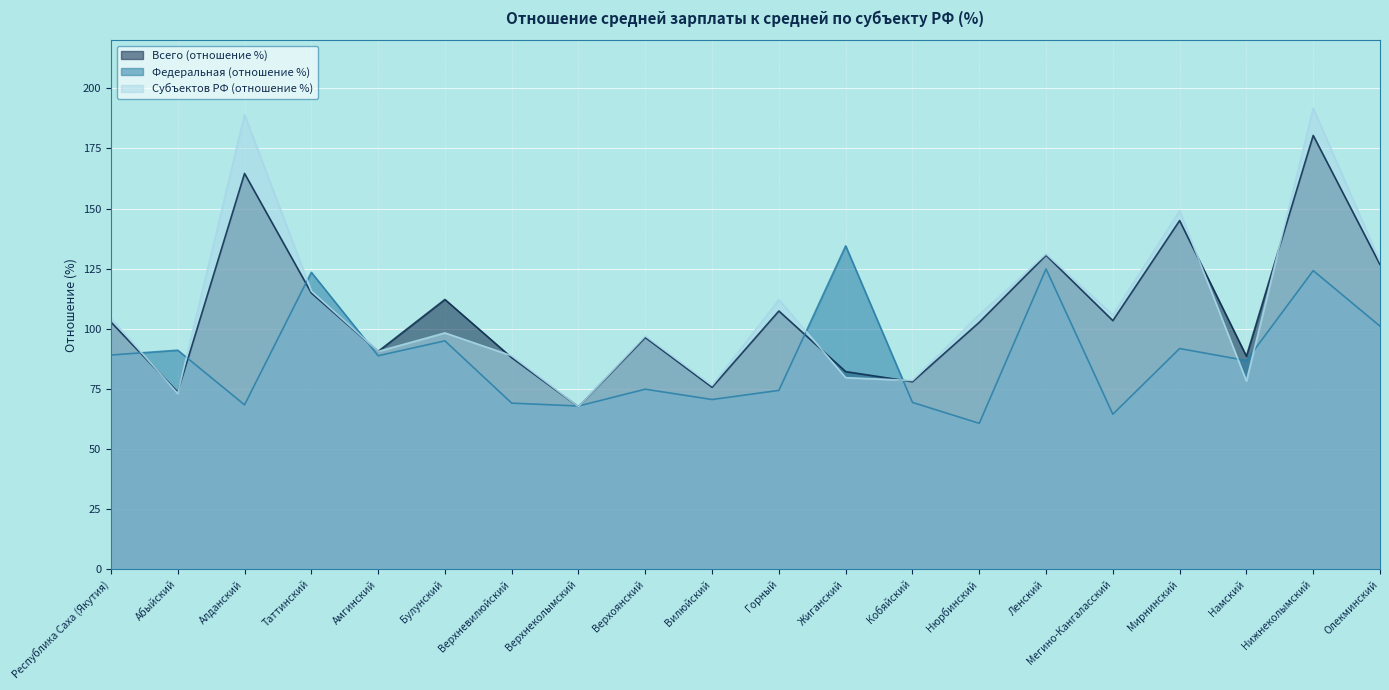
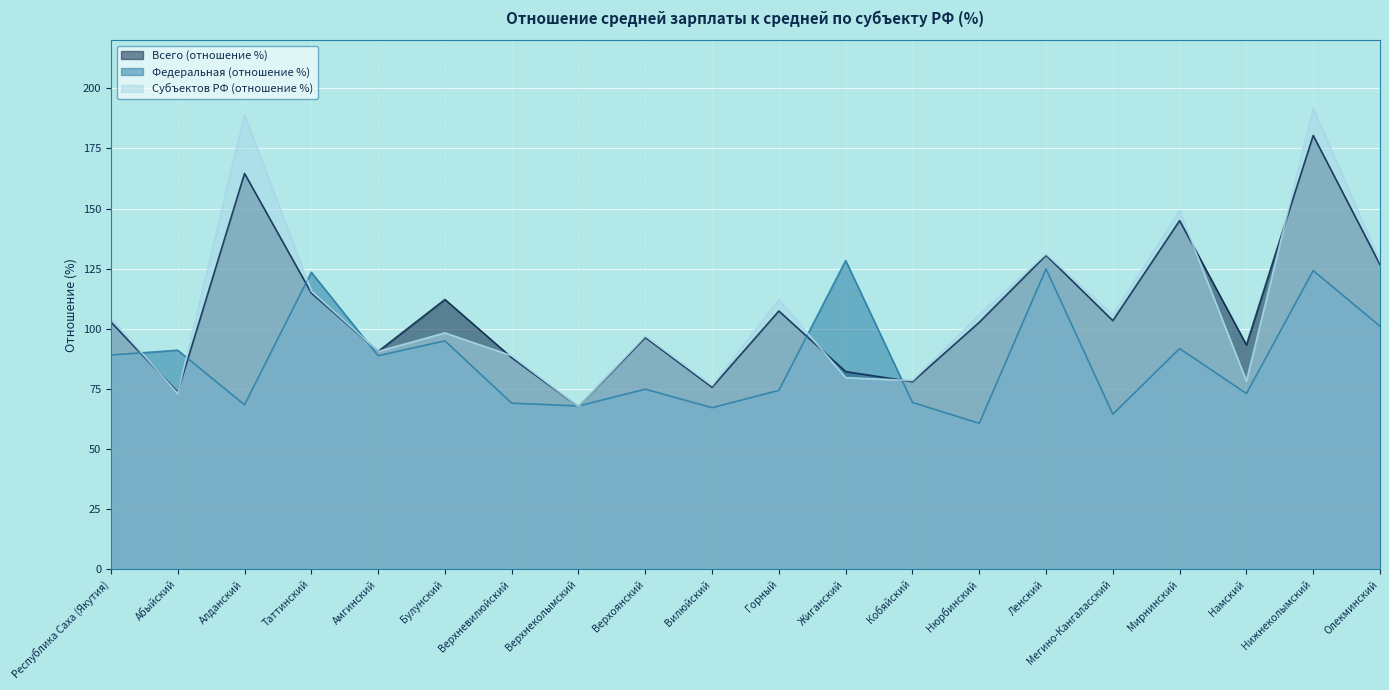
Федеральная (отношение %), Вилюйский: 71 -> 67
Федеральная (отношение %), Жиганский: 135 -> 128
Всего (отношение %), Намский: 89 -> 93
Федеральная (отношение %), Намский: 87 -> 73
